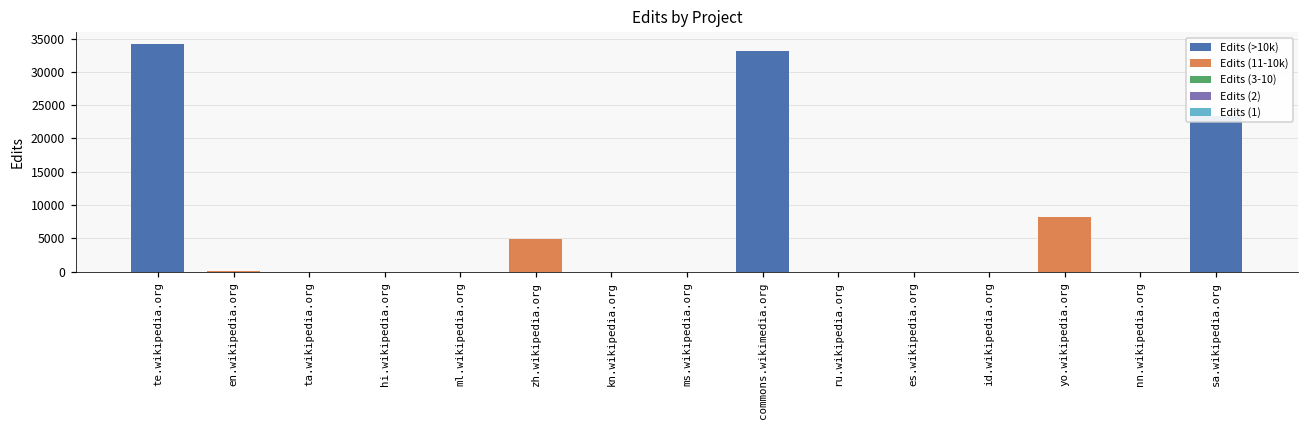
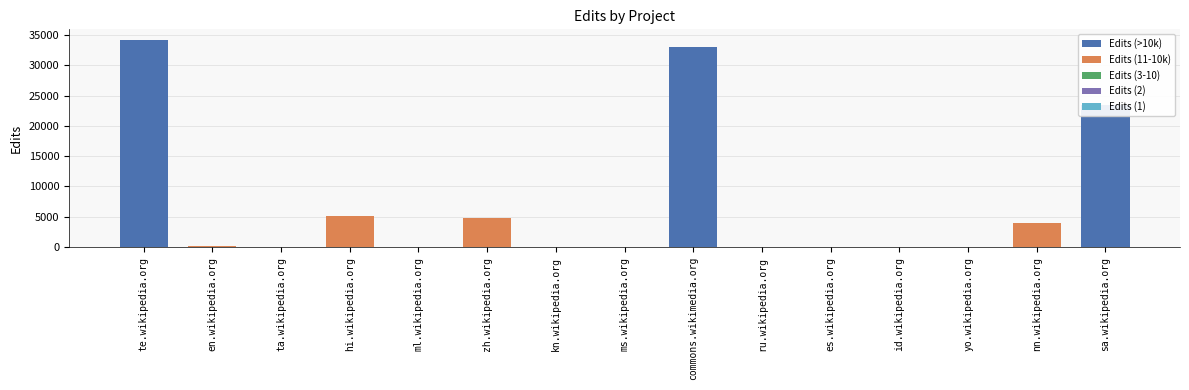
hi.wikipedia.org: 0 -> 5000
yo.wikipedia.org: 8000 -> 0
nn.wikipedia.org: 0 -> 4000
